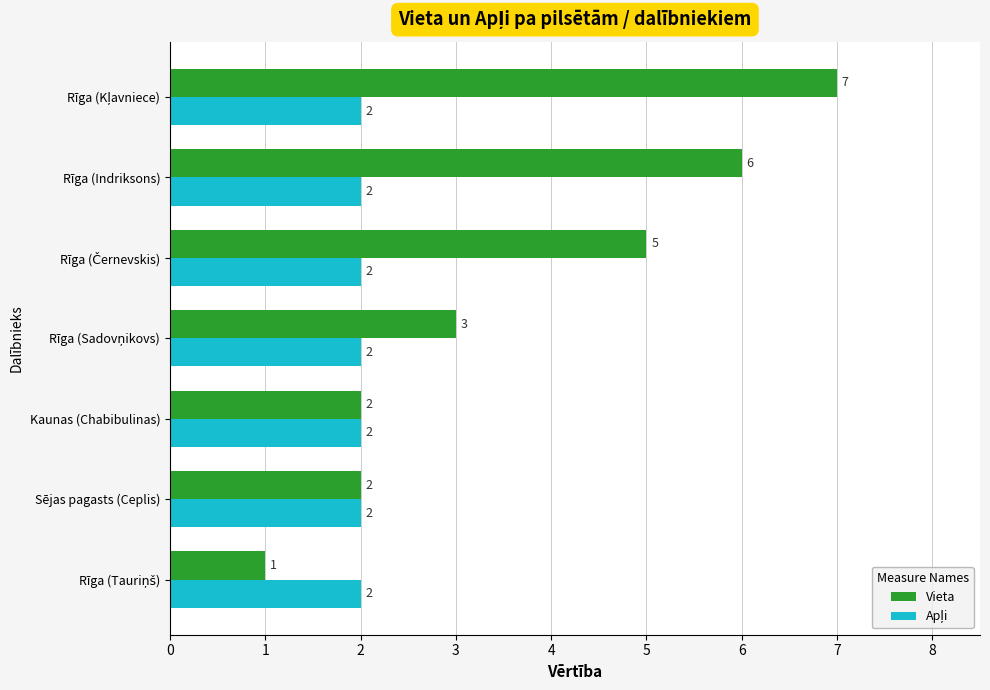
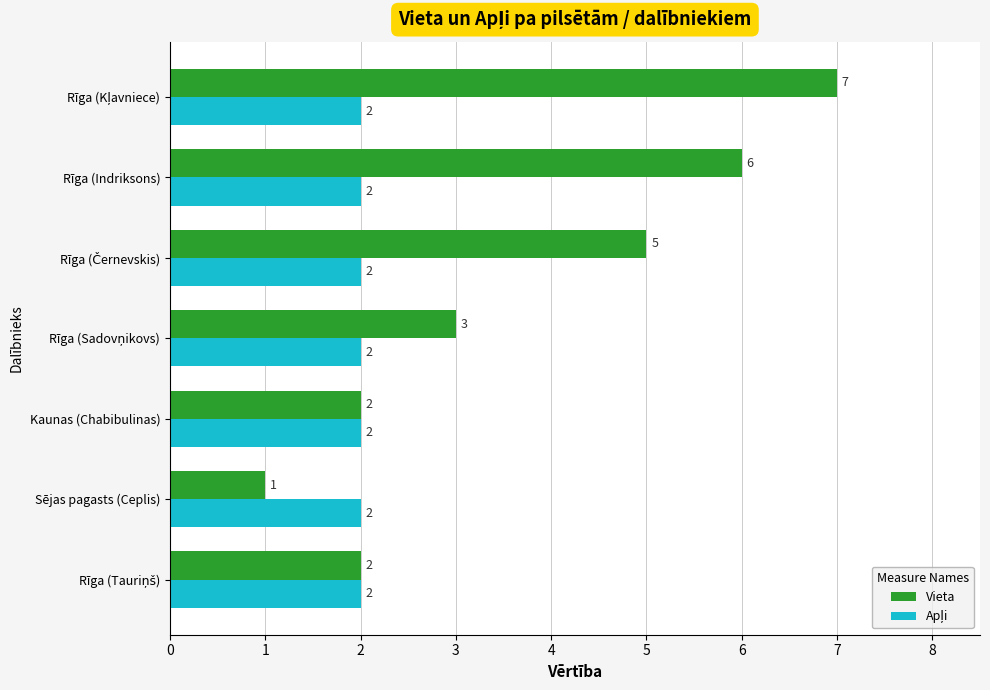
Vieta, Sējas pagasts (Ceplis): 2 -> 1
Vieta, Rīga (Tauriņš): 1 -> 2
